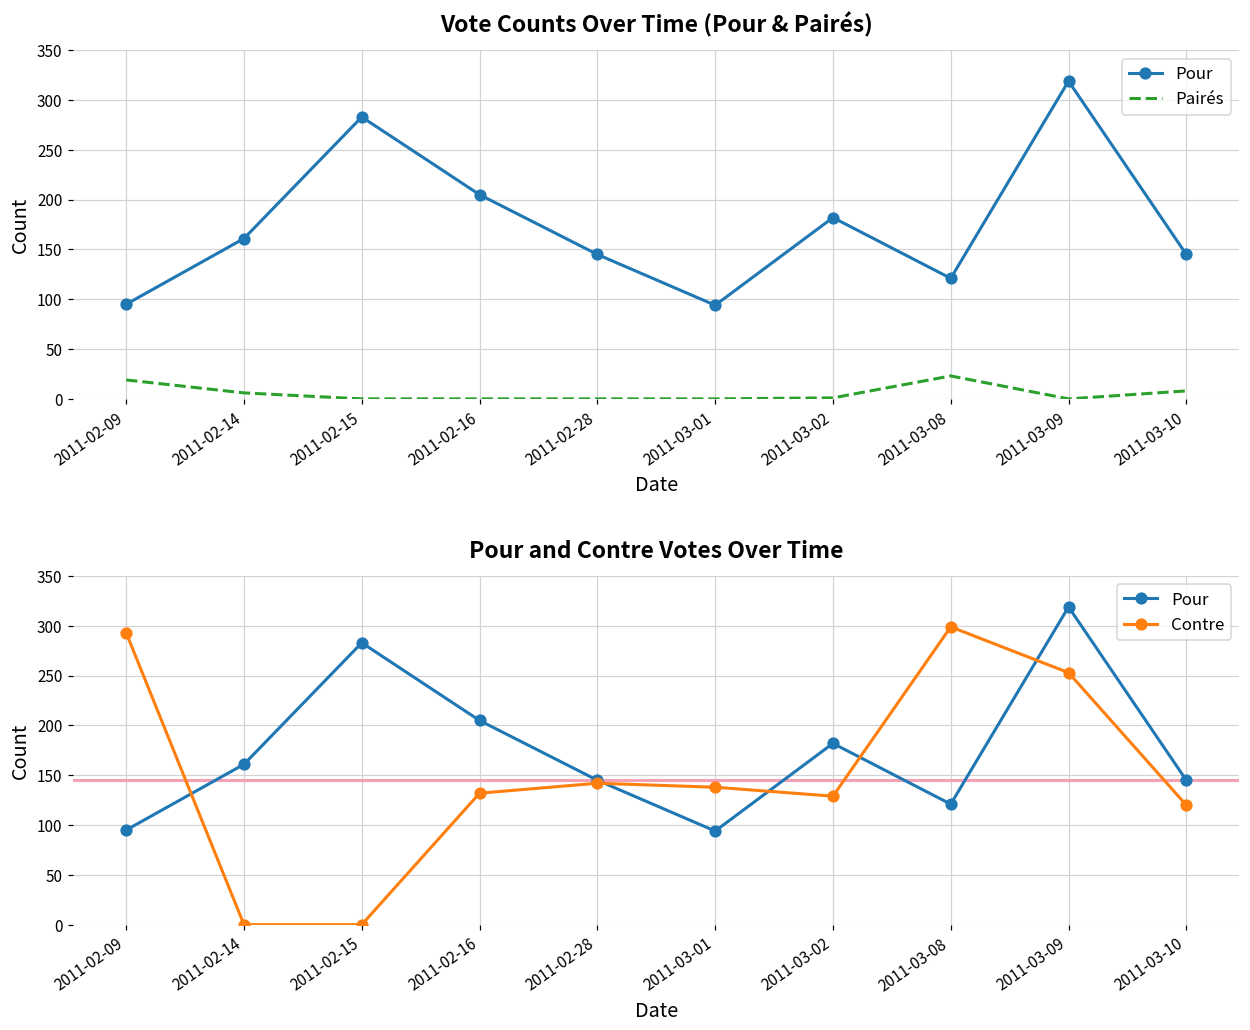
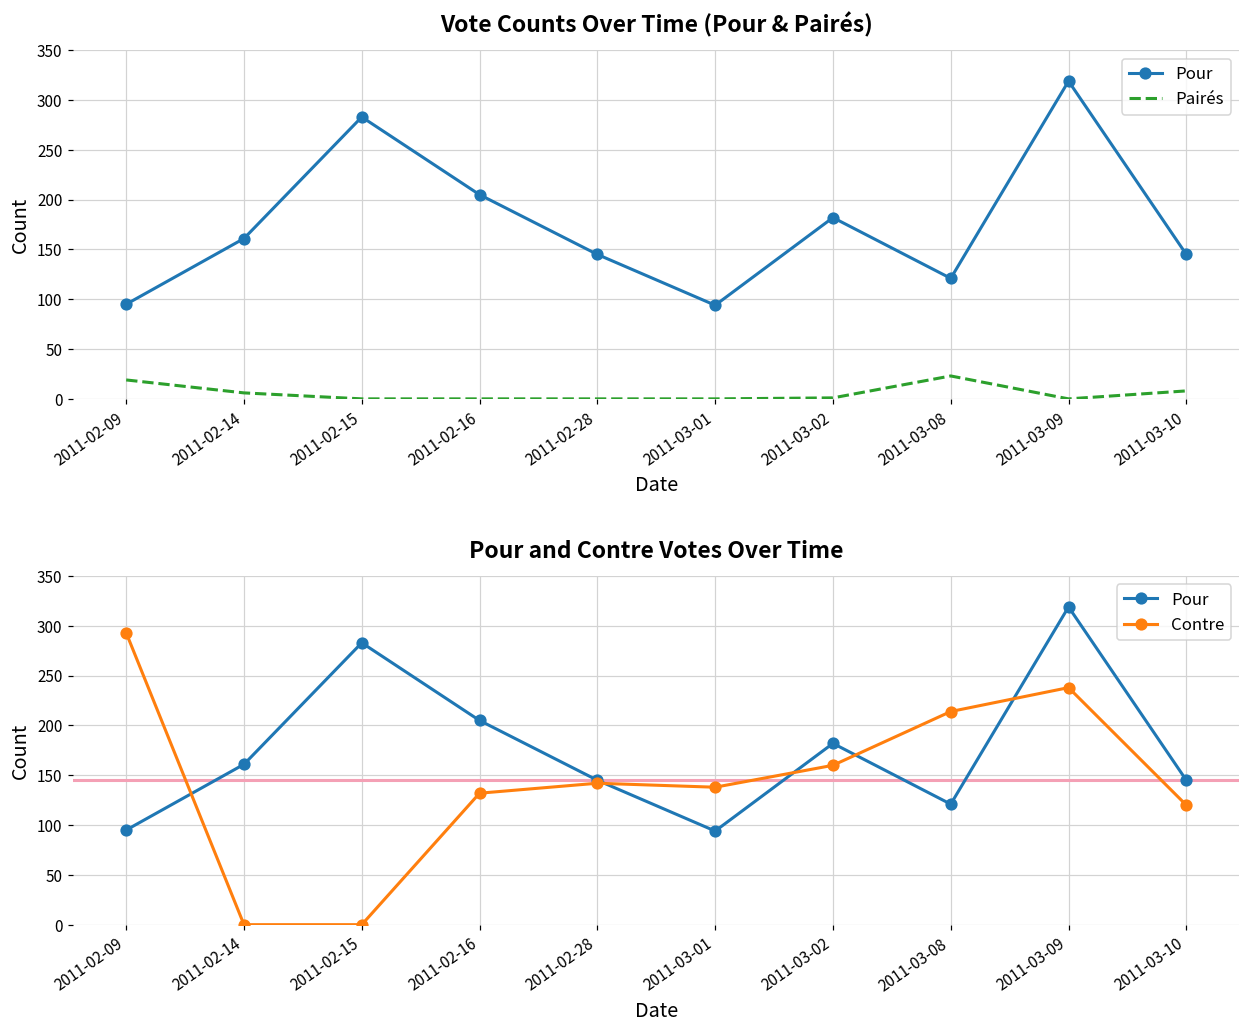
Pour and Contre Votes Over Time, Contre, 2011-03-02: 130 -> 160
Pour and Contre Votes Over Time, Contre, 2011-03-08: 300 -> 210
Pour and Contre Votes Over Time, Contre, 2011-03-09: 250 -> 240
